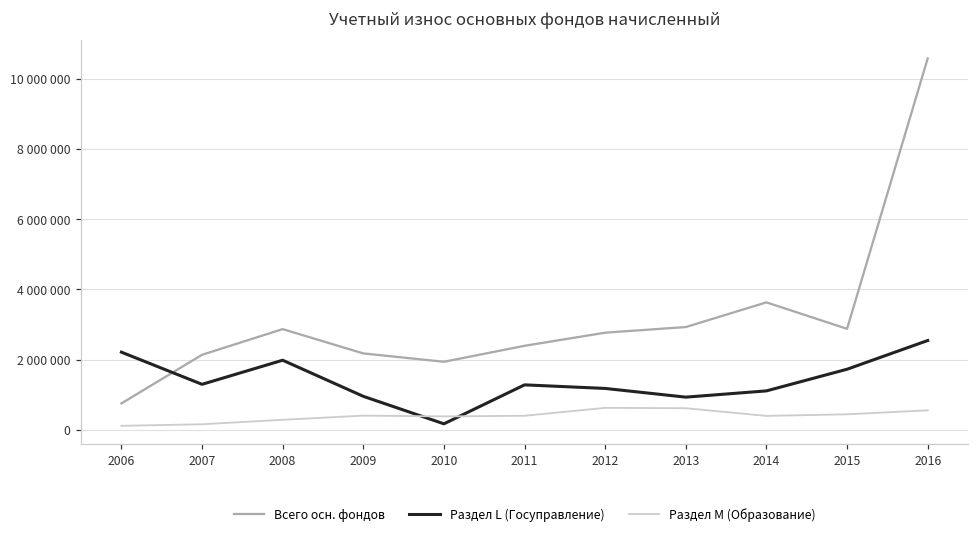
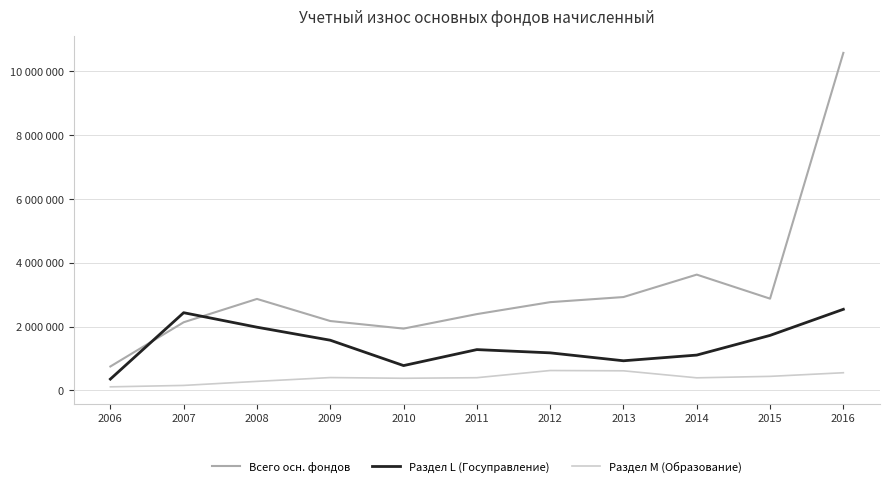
Раздел L (Госуправление), 2006: 2200000 -> 400000
Раздел L (Госуправление), 2007: 1300000 -> 2400000
Раздел L (Госуправление), 2009: 1000000 -> 1600000
Раздел L (Госуправление), 2010: 200000 -> 800000
